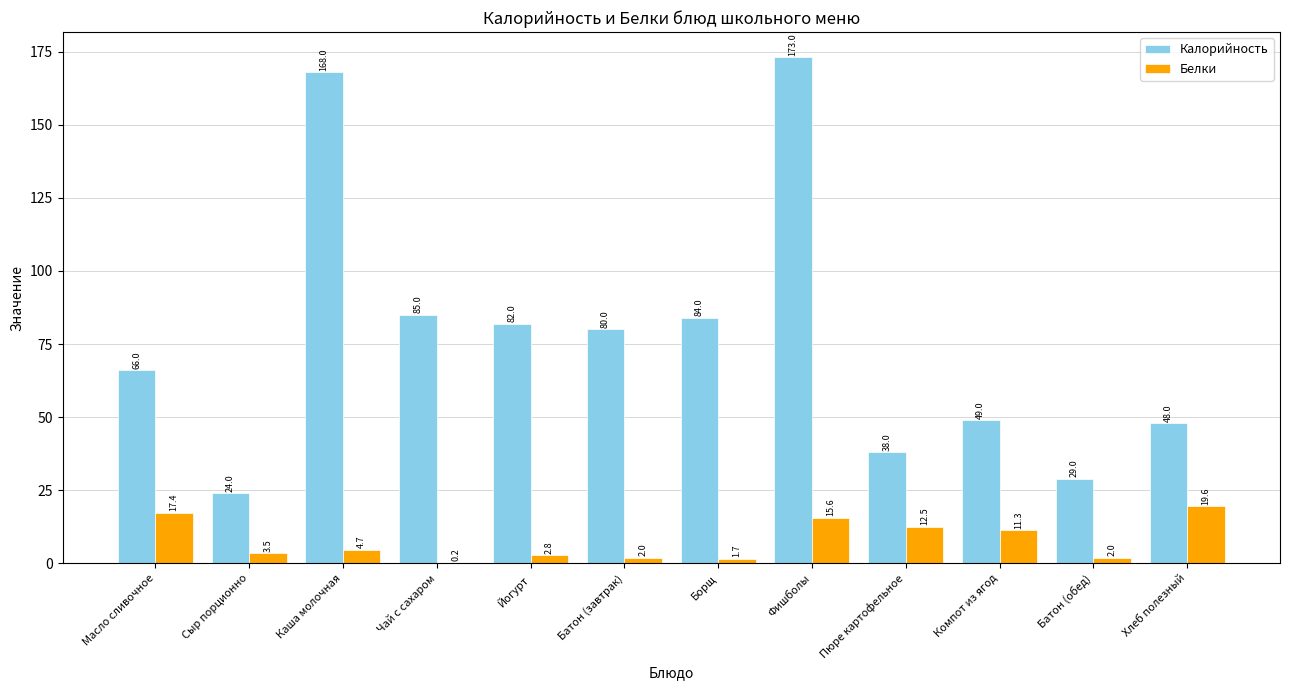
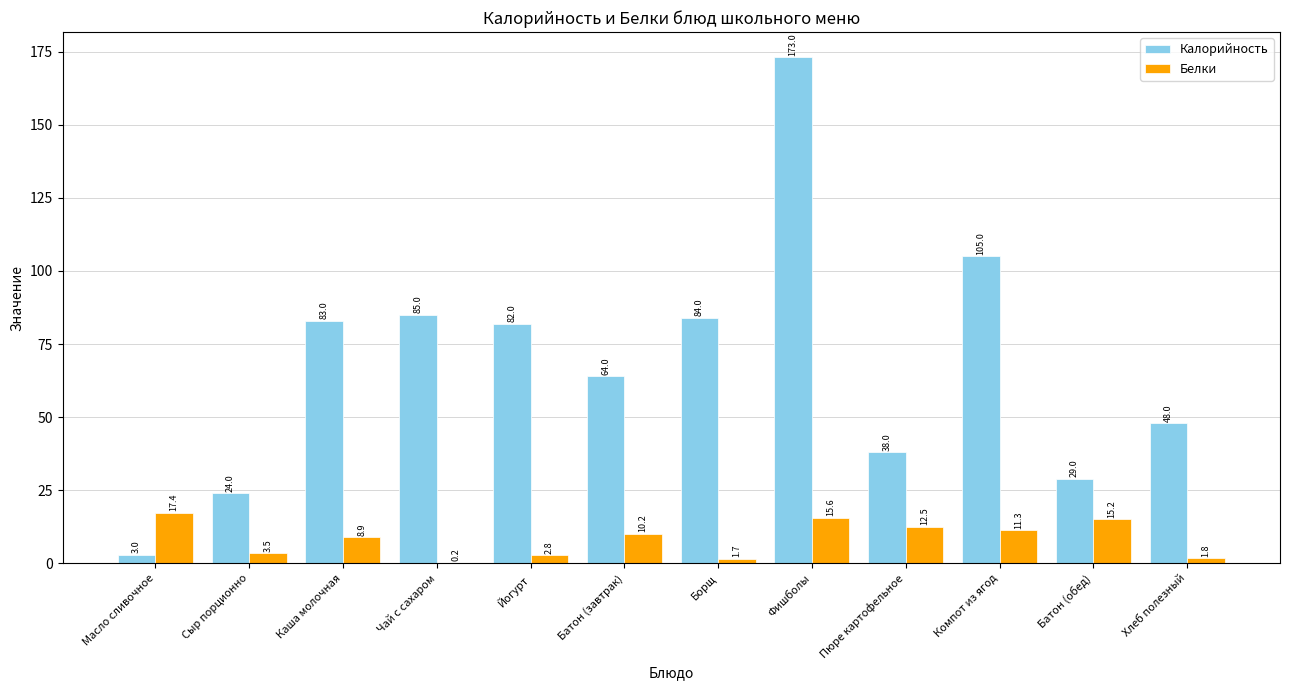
Калорийность, Масло сливочное: 66.0 -> 3.0
Калорийность, Каша молочная: 168.0 -> 83.0
Белки, Каша молочная: 4.7 -> 8.9
Калорийность, Батон (завтрак): 80.0 -> 64.0
Белки, Батон (завтрак): 2.0 -> 10.2
Калорийность, Компот из ягод: 49.0 -> 105.0
Белки, Батон (обед): 2.0 -> 15.2
Белки, Хлеб полезный: 19.6 -> 1.8
